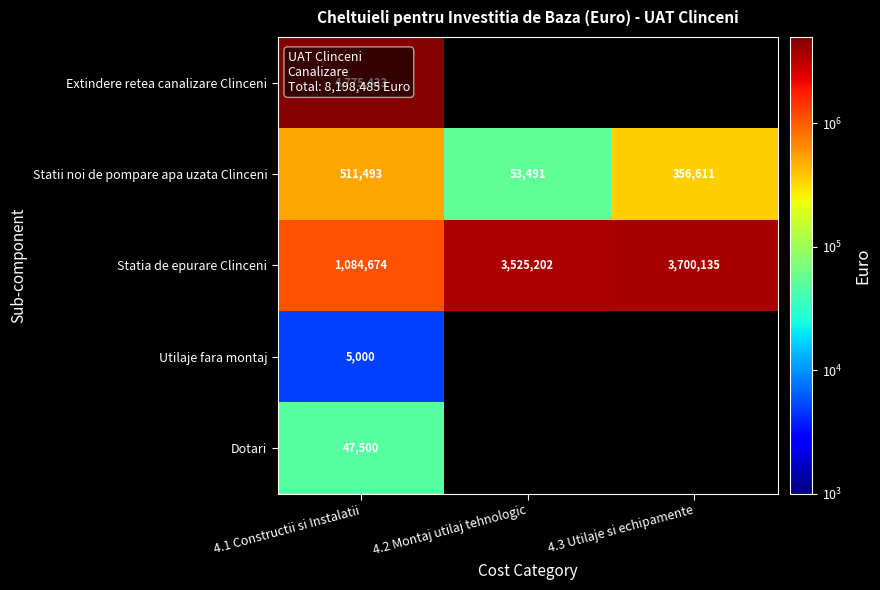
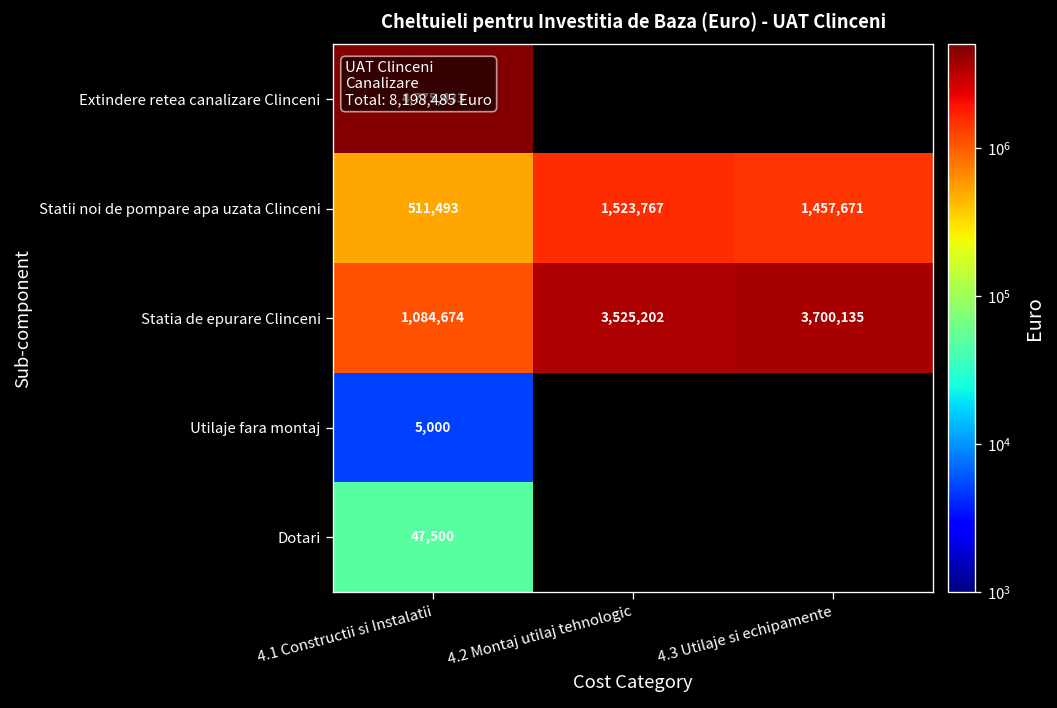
Statii noi de pompare apa uzata Clinceni, 4.2 Montaj utilaj tehnologic: 53,491 -> 1,523,767
Statii noi de pompare apa uzata Clinceni, 4.3 Utilaje si echipamente: 356,611 -> 1,457,671
